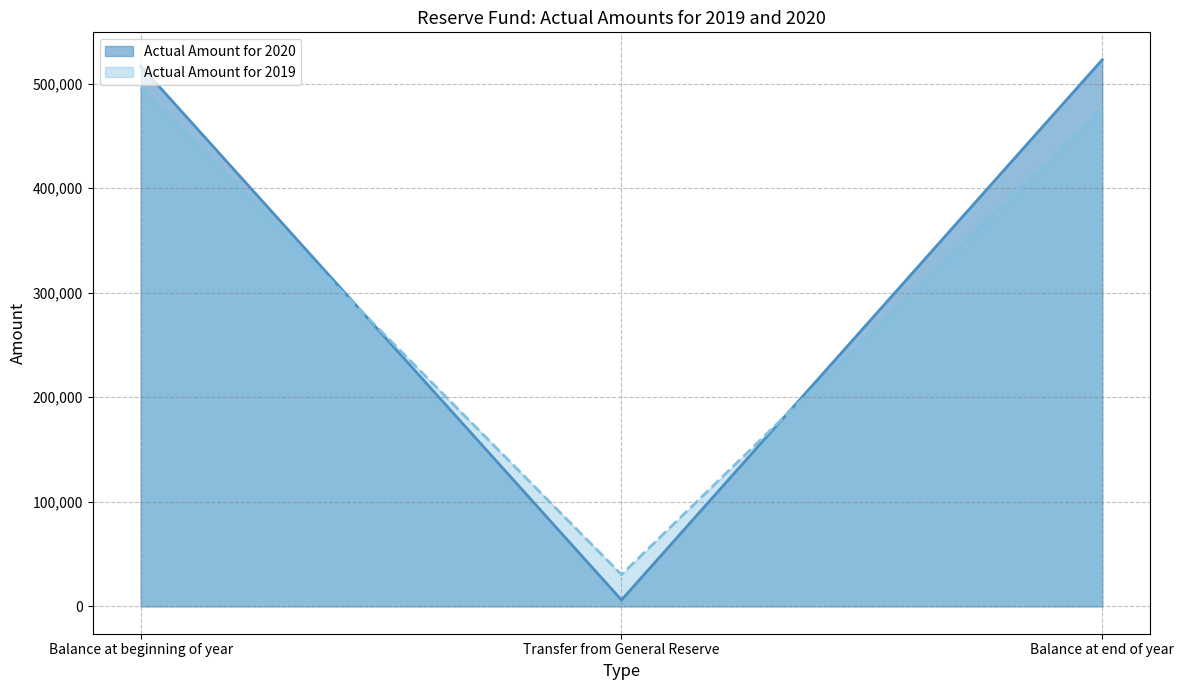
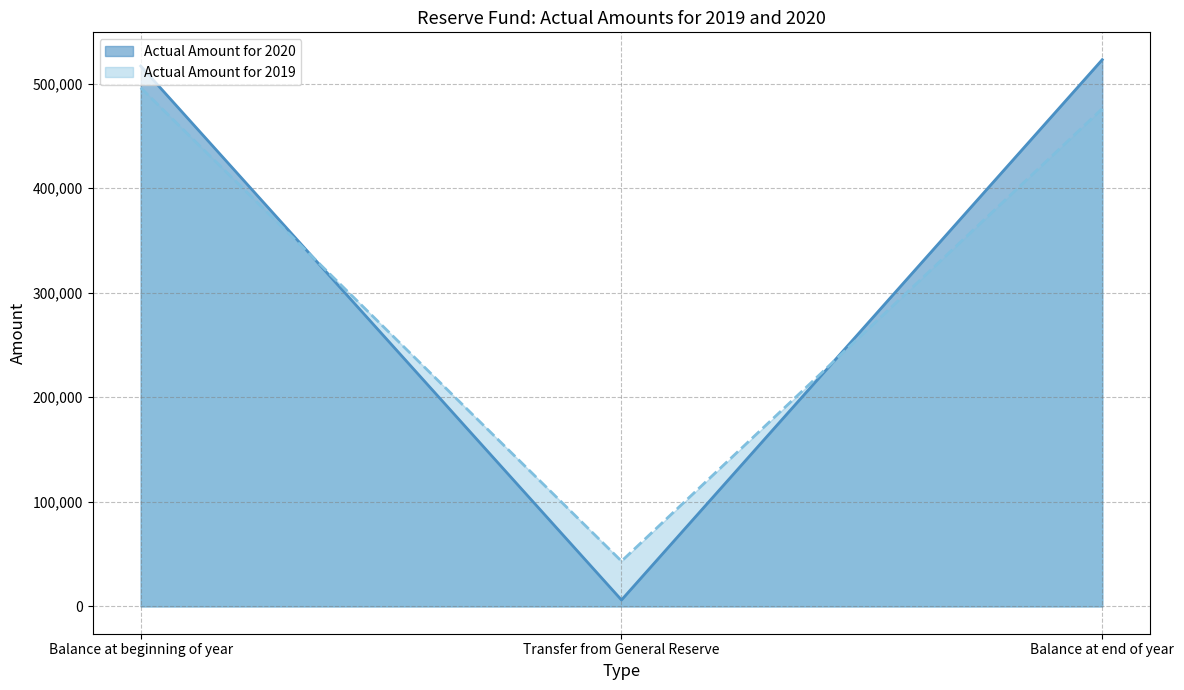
Actual Amount for 2019, Transfer from General Reserve: 30,000 -> 43,000
